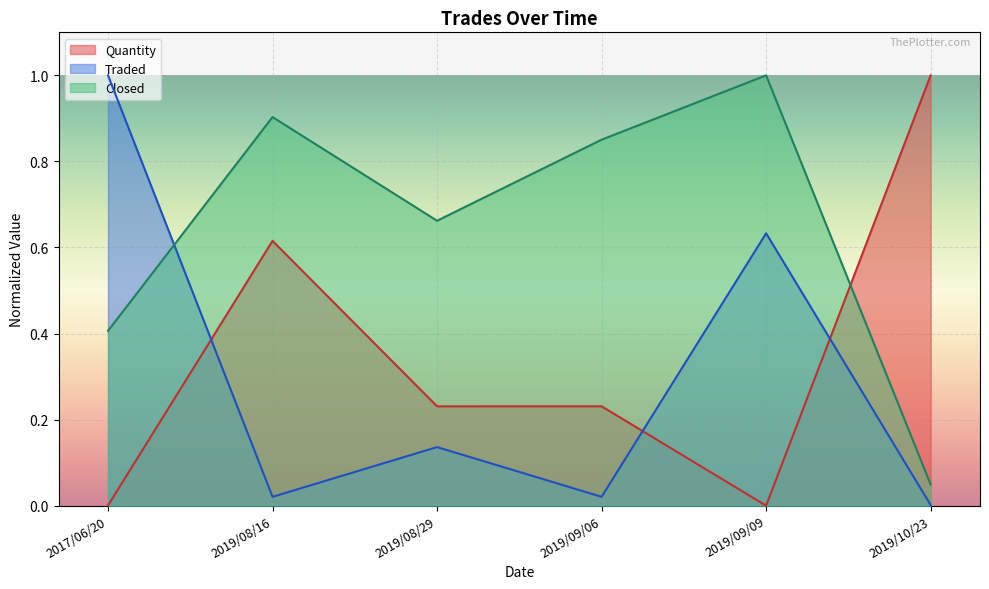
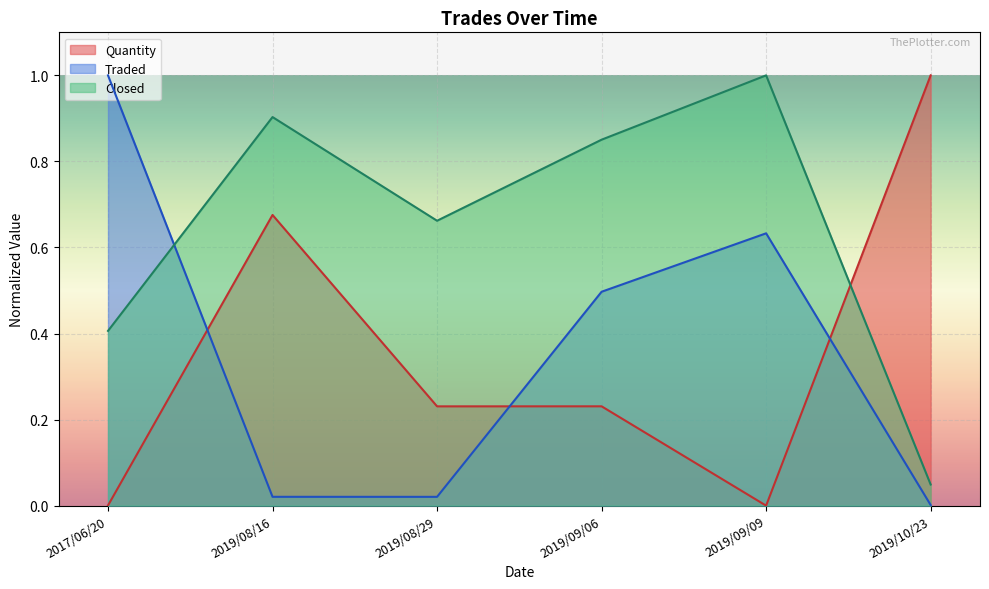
Quantity, 2019/08/16: 0.62 -> 0.68
Traded, 2019/08/29: 0.14 -> 0.02
Traded, 2019/09/06: 0.02 -> 0.50
